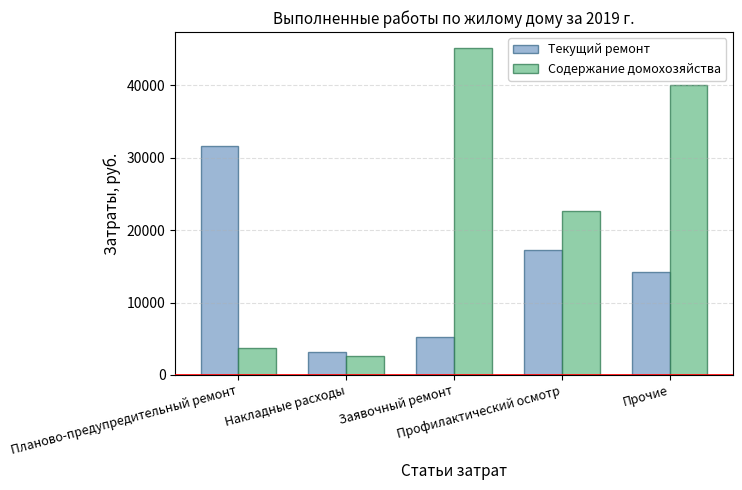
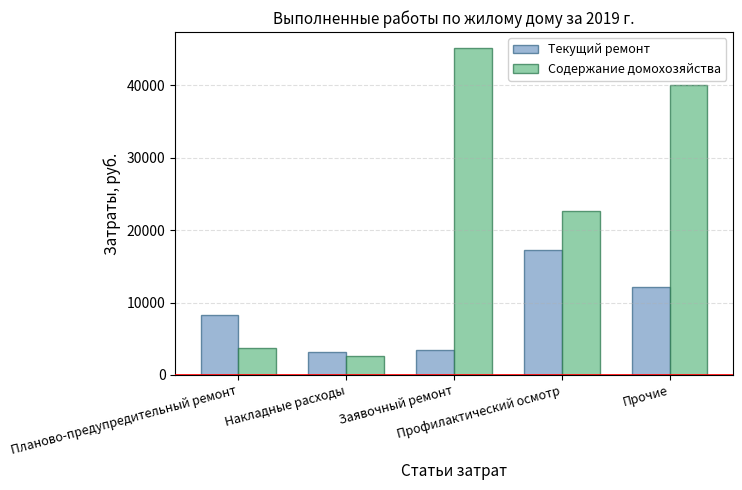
Текущий ремонт, Планово-предупредительный ремонт: 32000 -> 8000
Текущий ремонт, Заявочный ремонт: 5000 -> 3000
Текущий ремонт, Прочие: 14000 -> 12000
